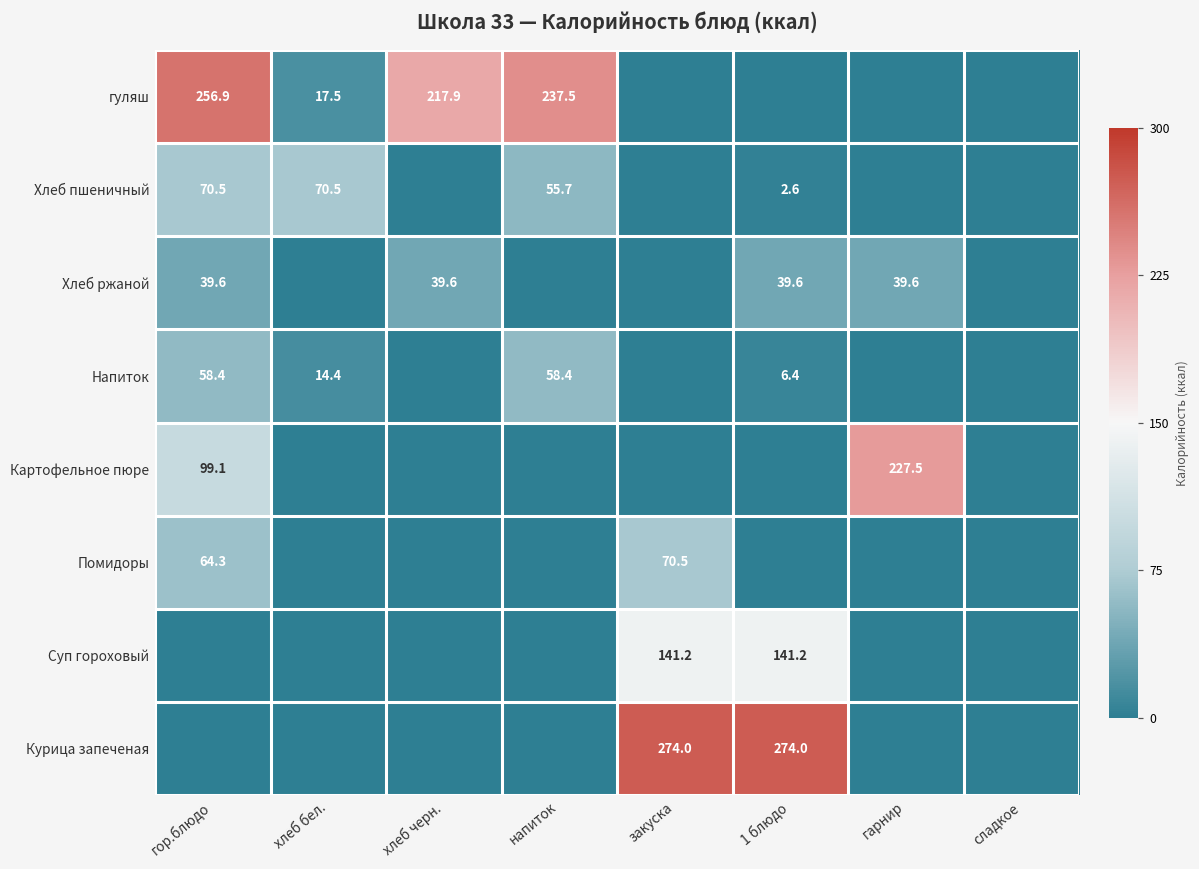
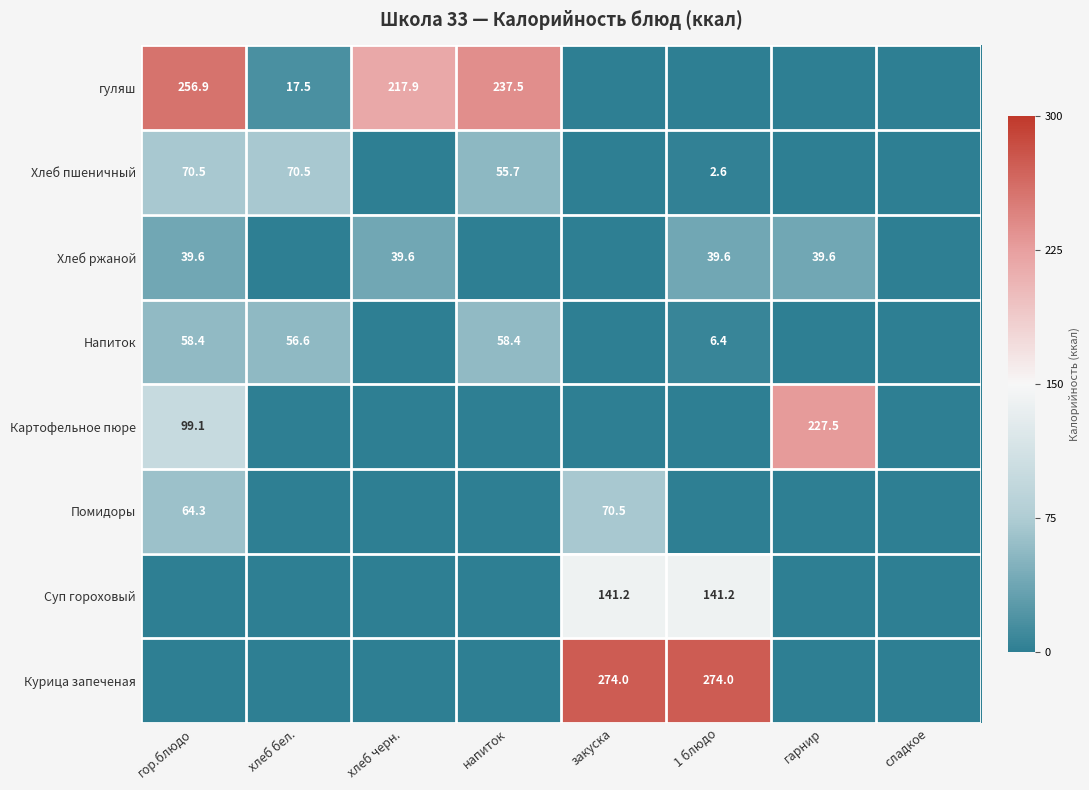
Напиток, хлеб бел.: 14.4 -> 56.6
